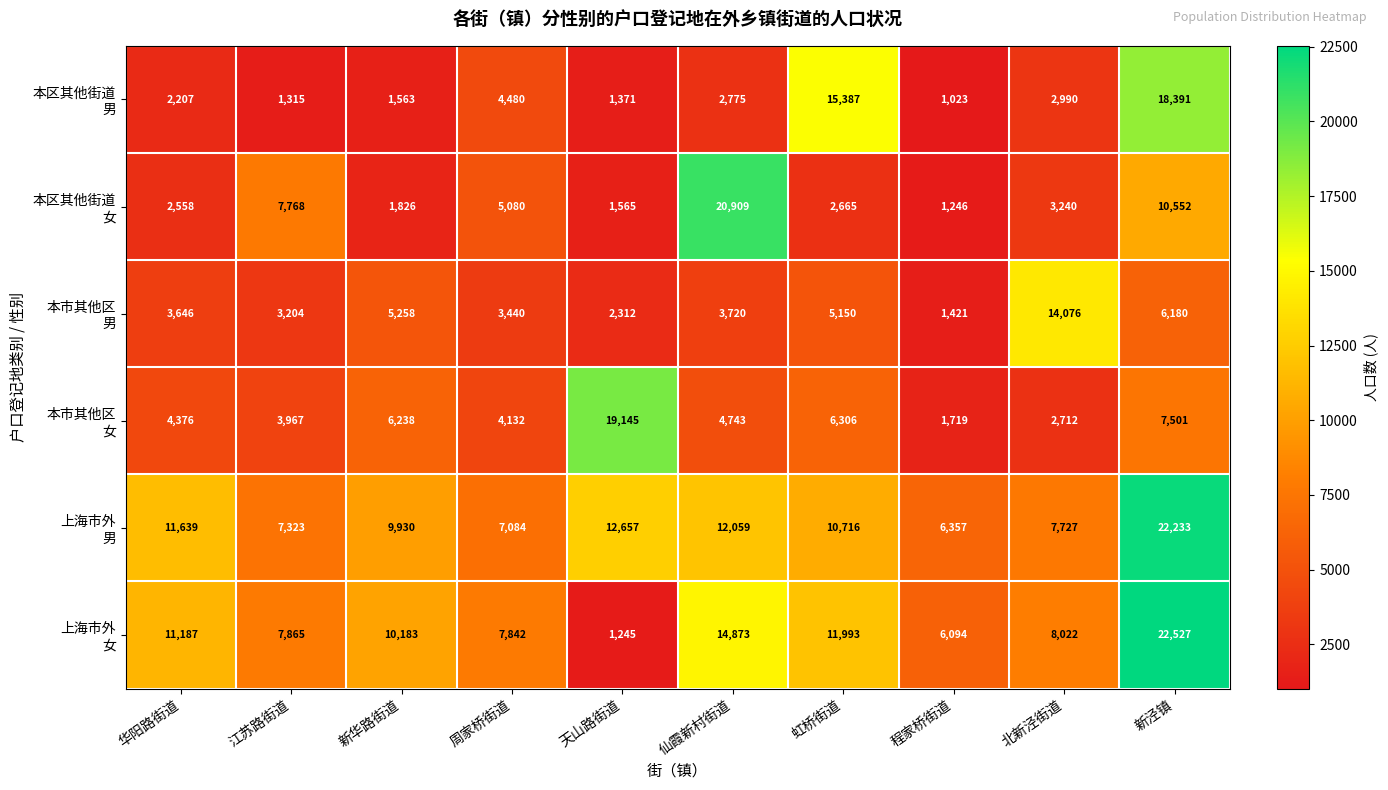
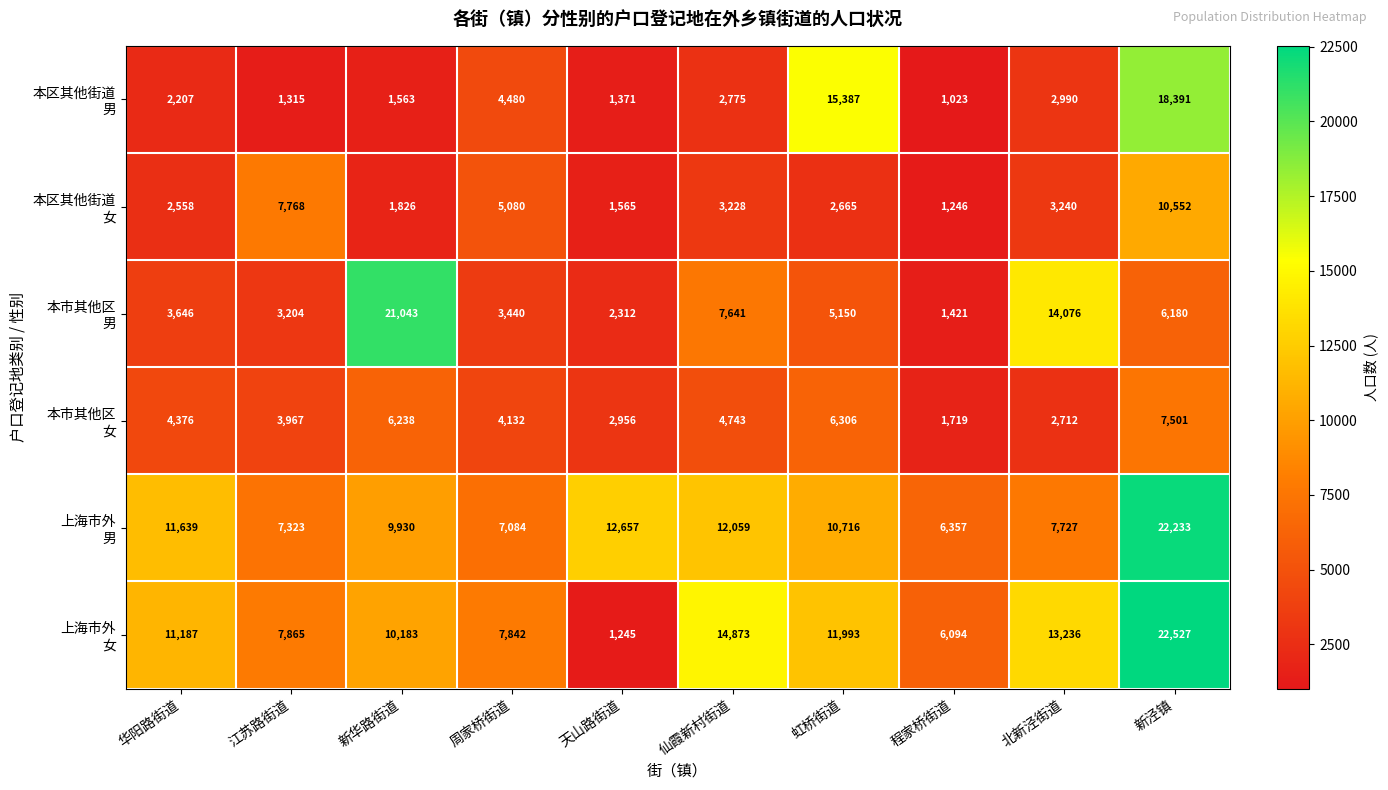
本区其他街道 女, 仙霞新村街道: 20,909 -> 3,228
本市其他区 男, 新华路街道: 5,258 -> 21,043
本市其他区 男, 仙霞新村街道: 3,720 -> 7,641
本市其他区 女, 天山路街道: 19,145 -> 2,956
上海市外 女, 北新泾街道: 8,022 -> 13,236
